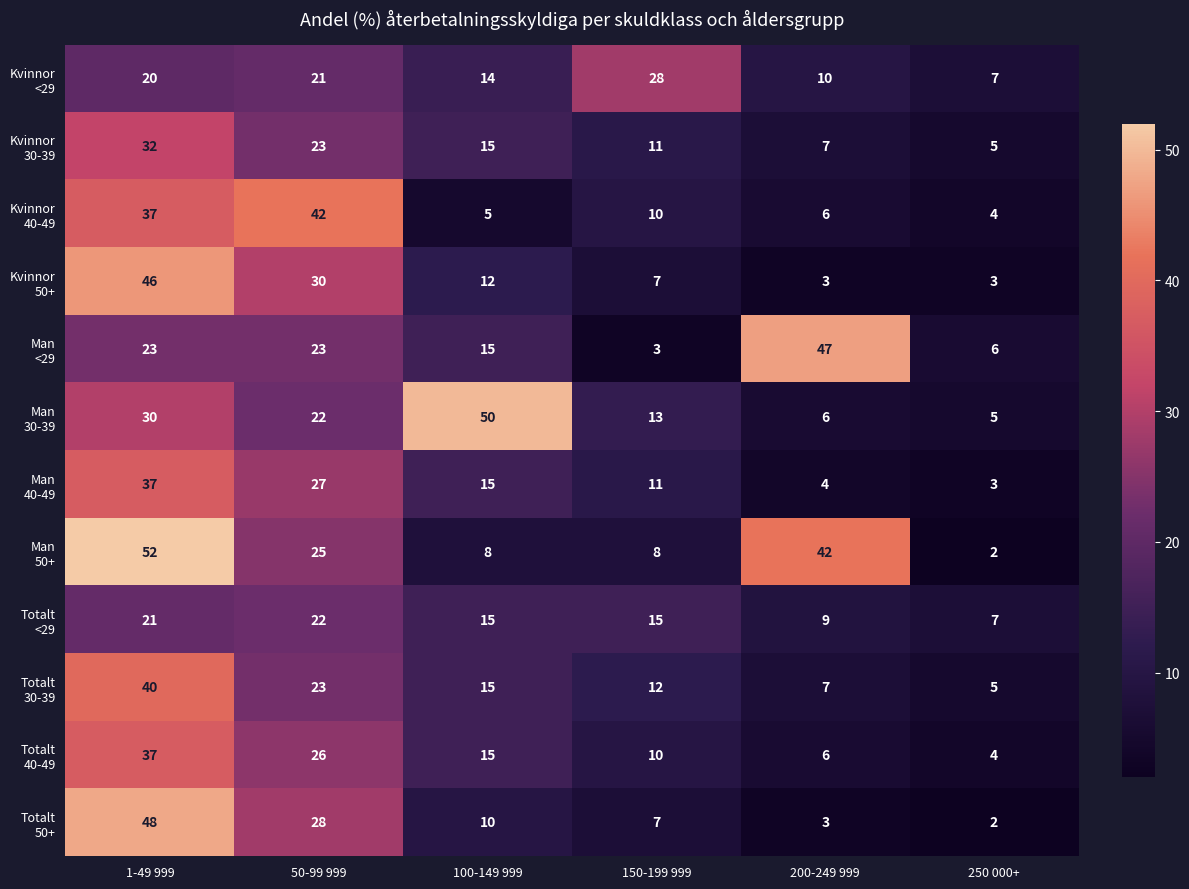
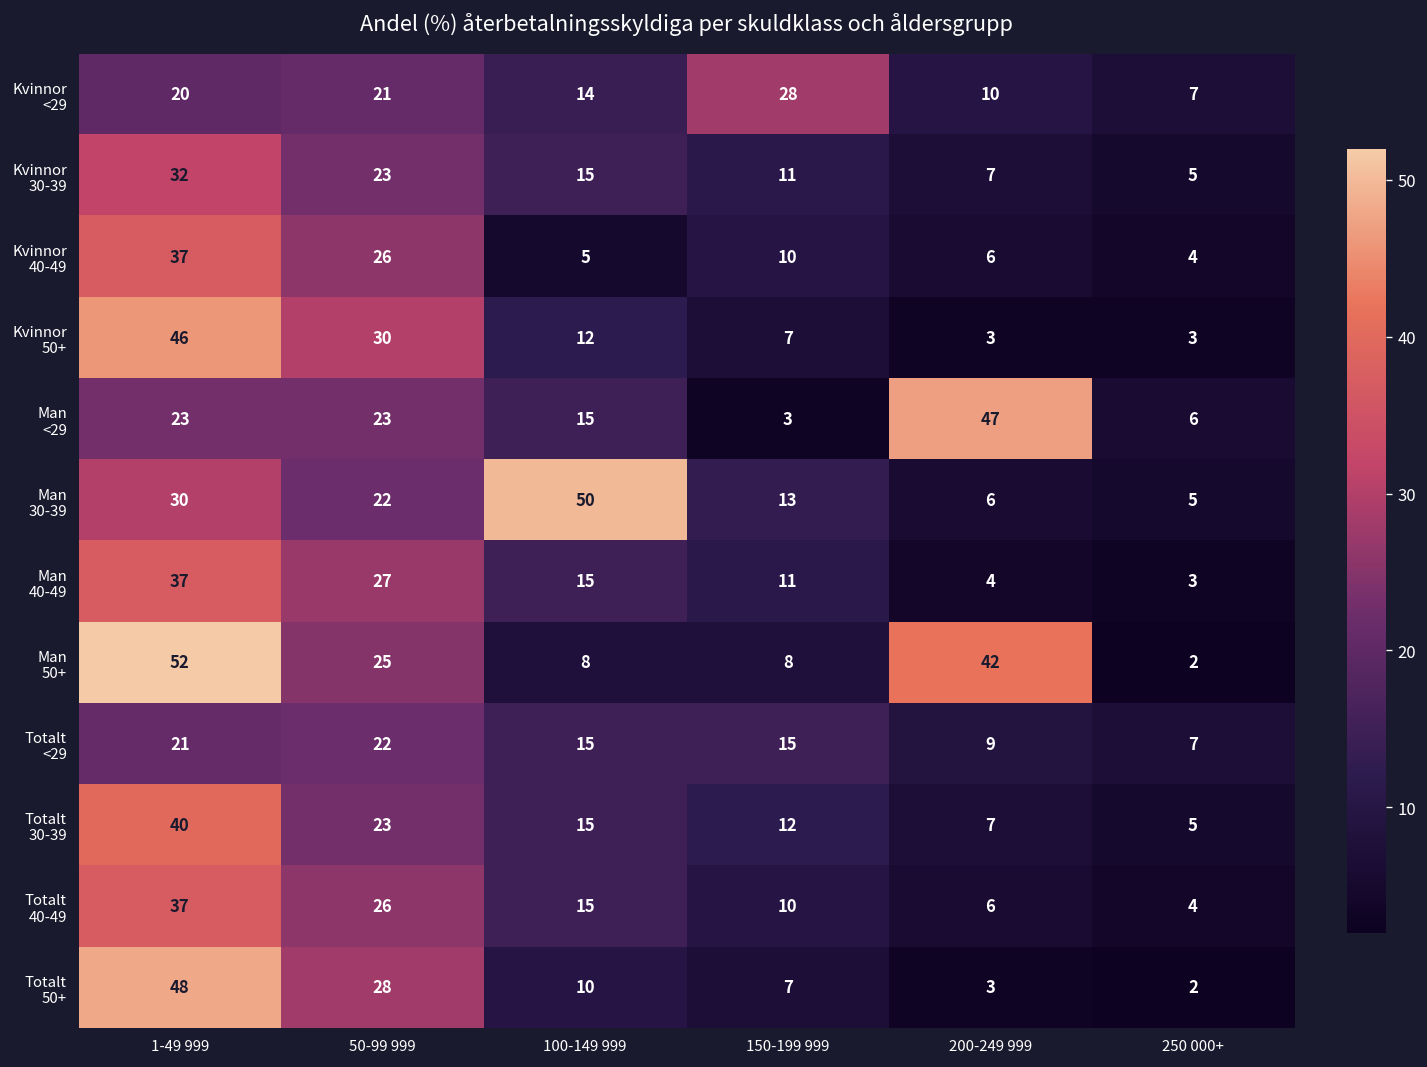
Kvinnor 40-49, 50-99 999: 42 -> 26
